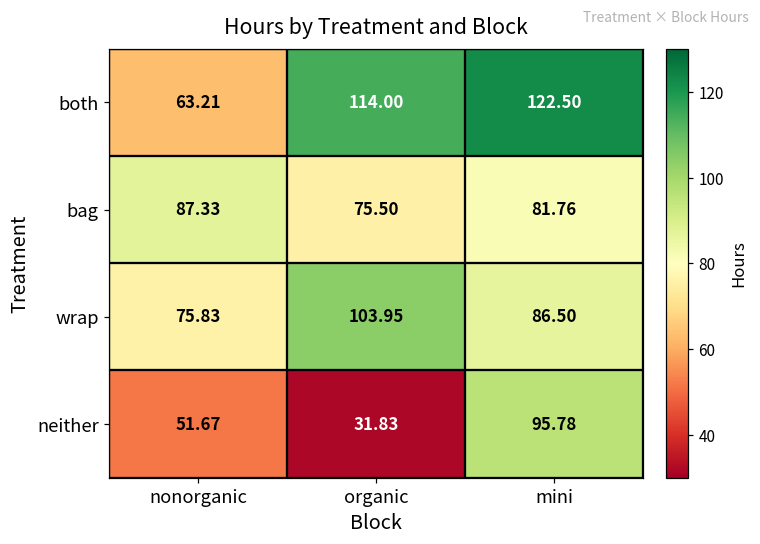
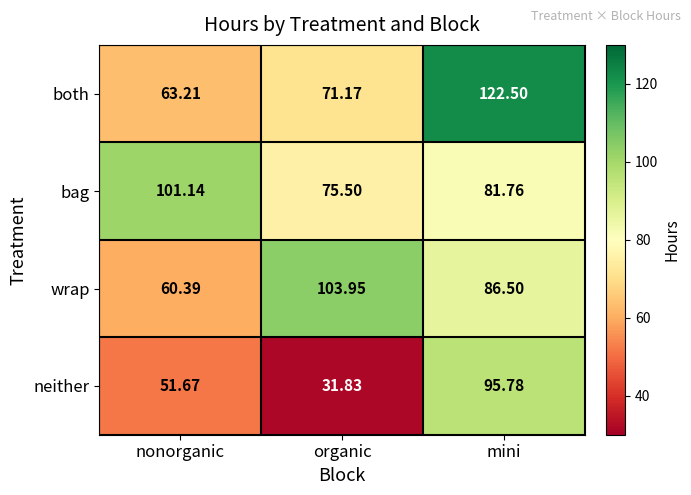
both, organic: 114.00 -> 71.17
bag, nonorganic: 87.33 -> 101.14
wrap, nonorganic: 75.83 -> 60.39
